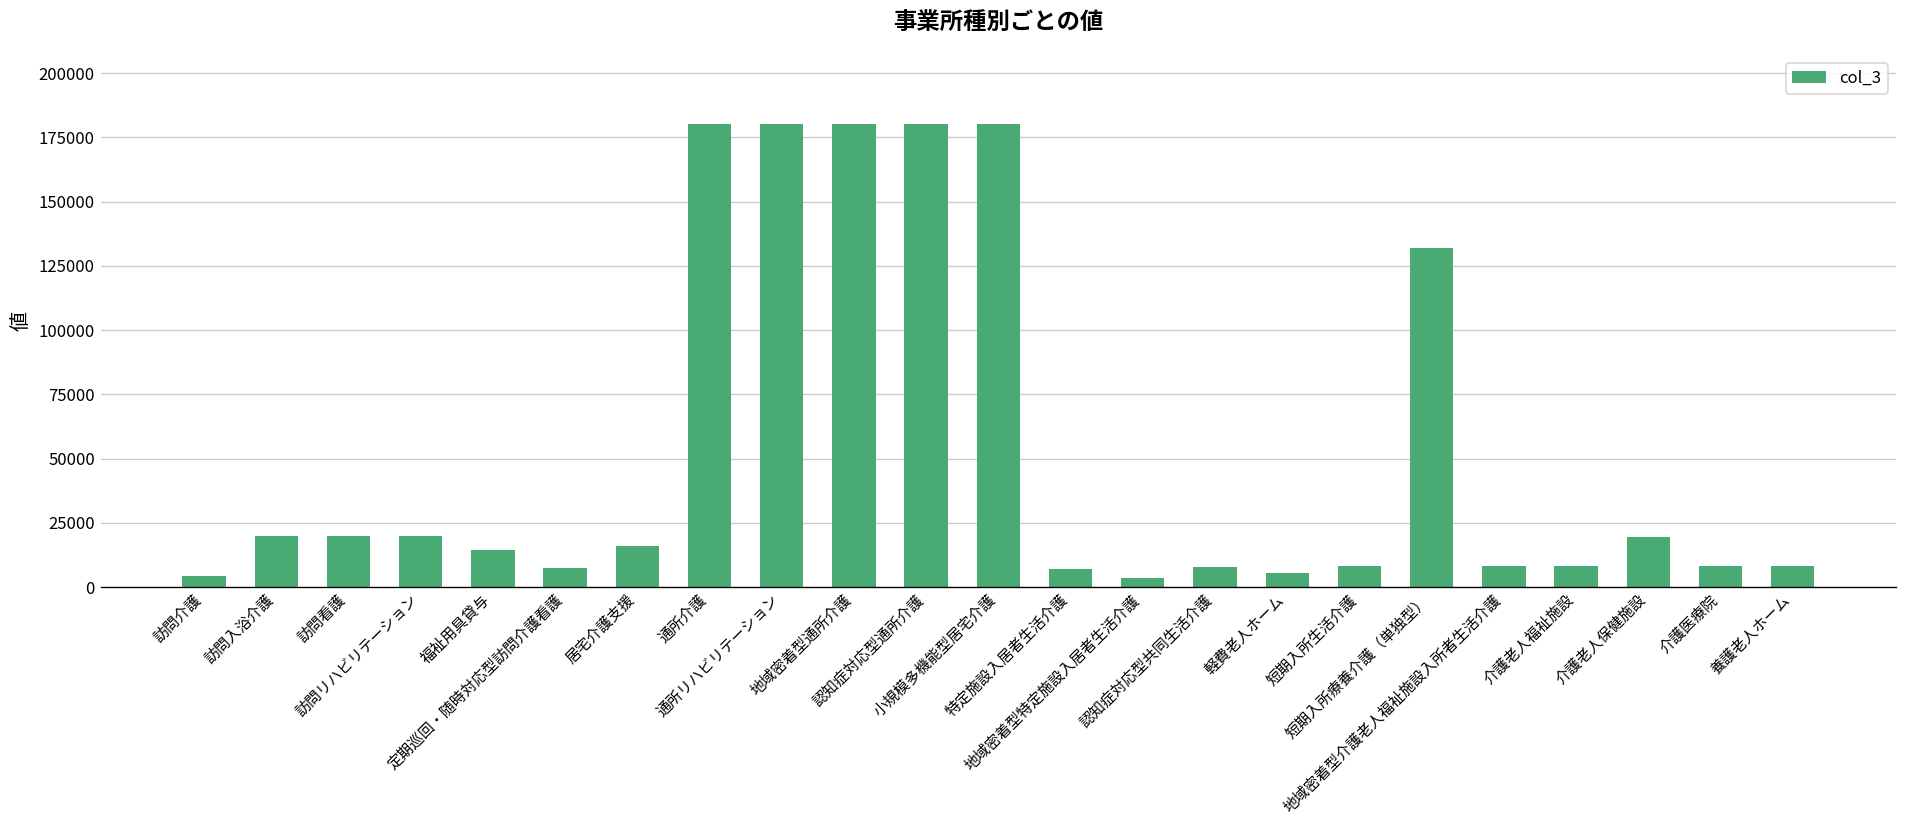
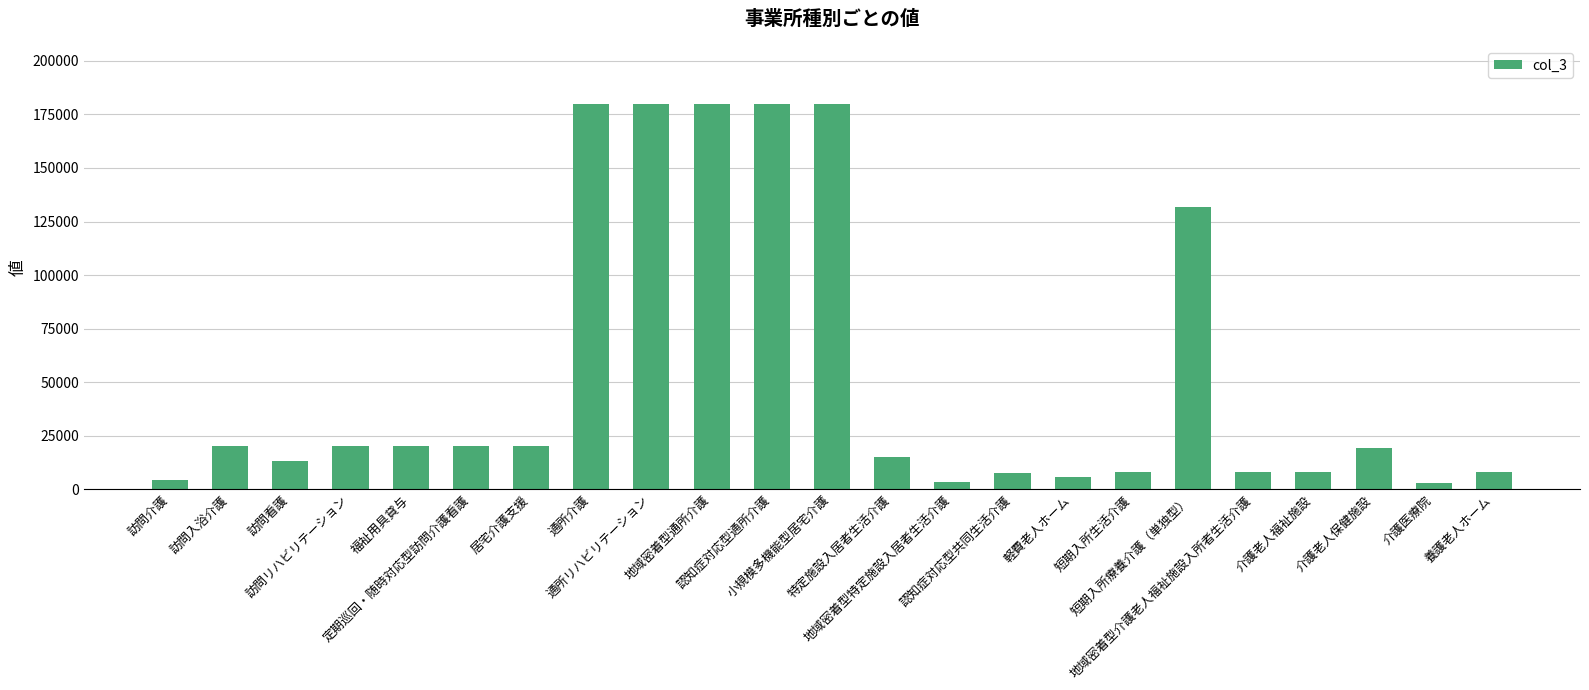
訪問看護: 20000 -> 13000
福祉用具貸与: 14000 -> 20000
定期巡回・随時対応型訪問介護看護: 7000 -> 20000
居宅介護支援: 16000 -> 20000
特定施設入居者生活介護: 7000 -> 15000
介護医療院: 8000 -> 3000
